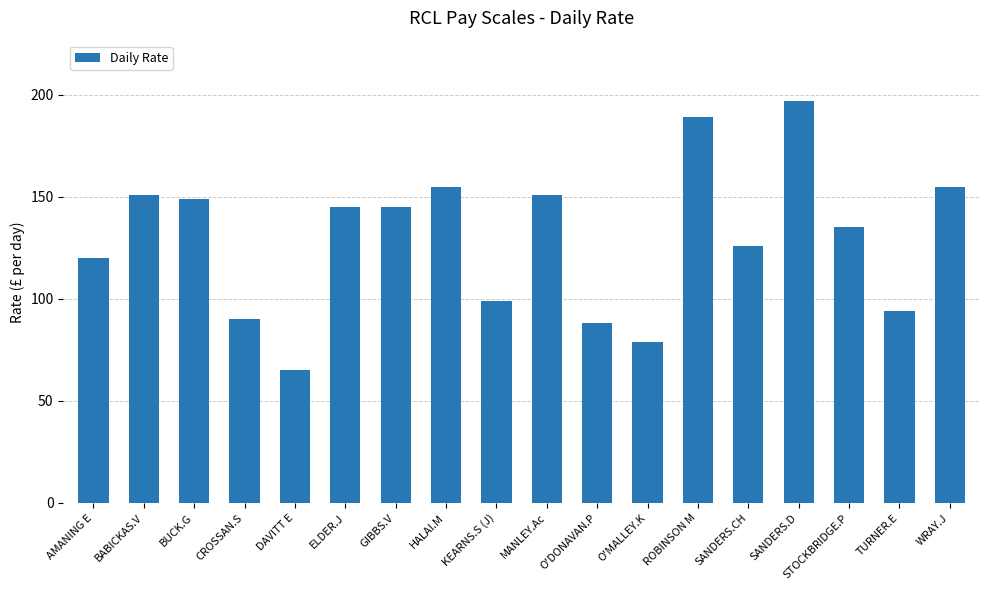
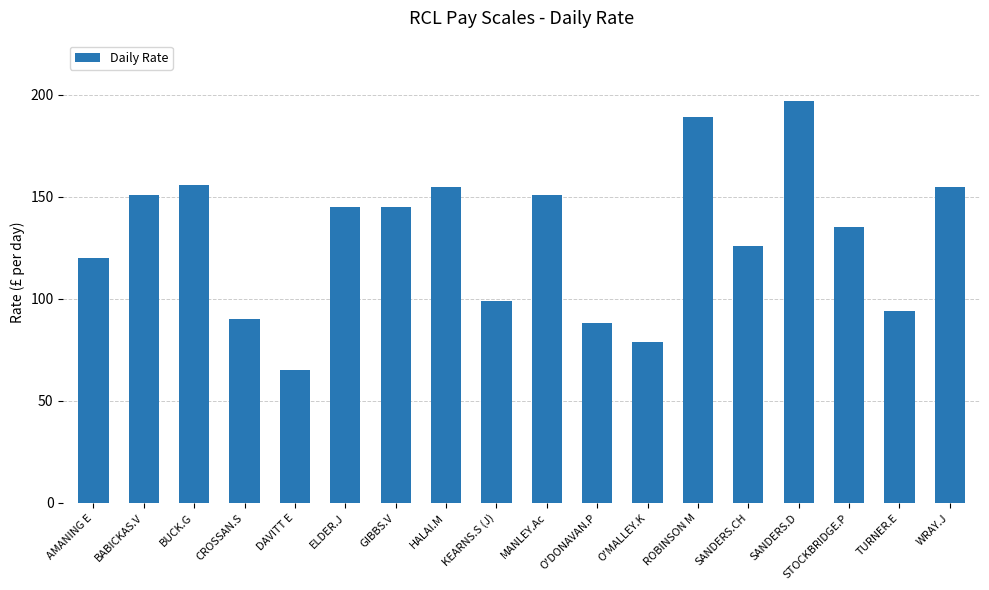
BUCK.G: 149 -> 156
